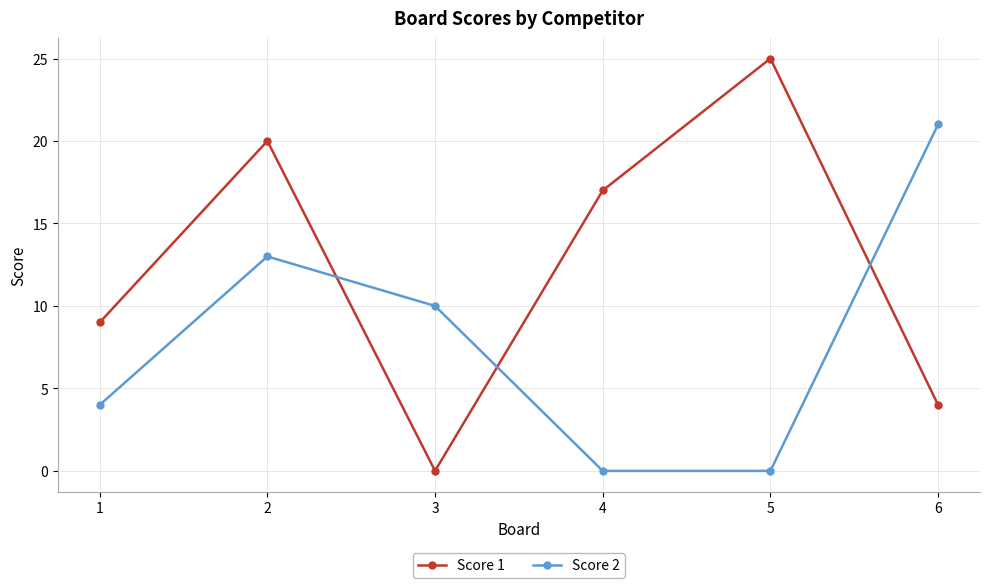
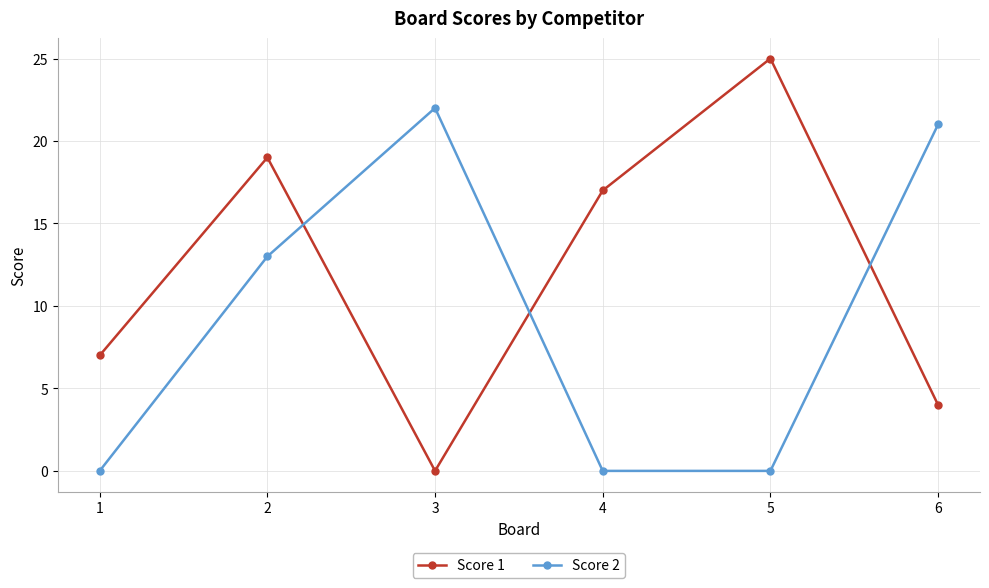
Score 1, 1: 9 -> 7
Score 2, 1: 4 -> 0
Score 1, 2: 20 -> 19
Score 2, 3: 10 -> 22
